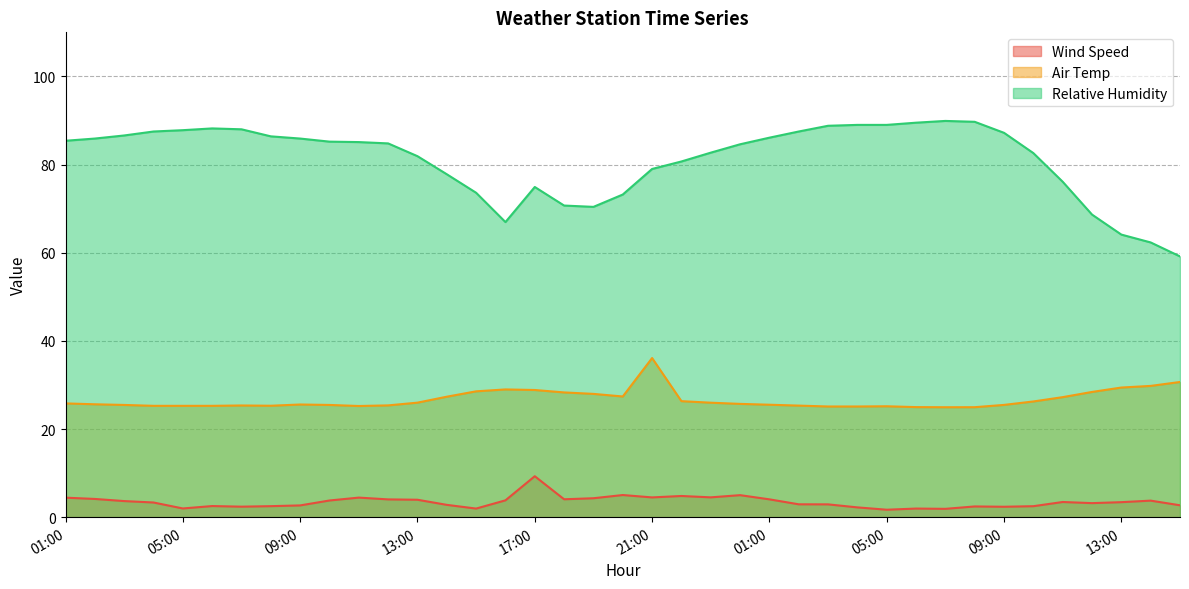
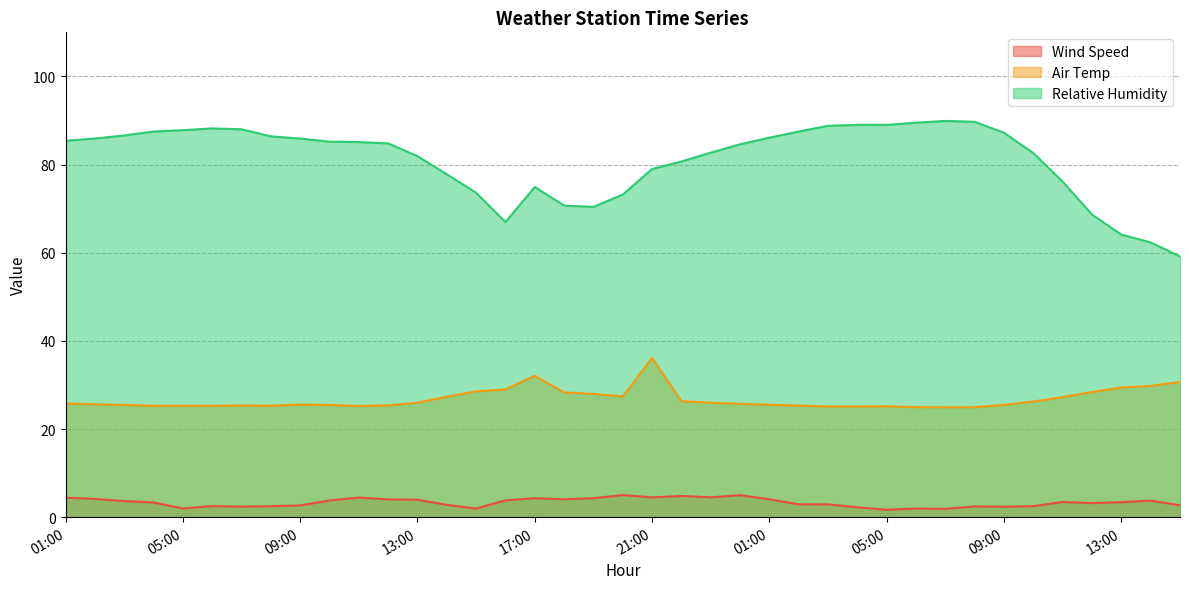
Wind Speed, 17:00: 9 -> 4
Air Temp, 17:00: 29 -> 32
